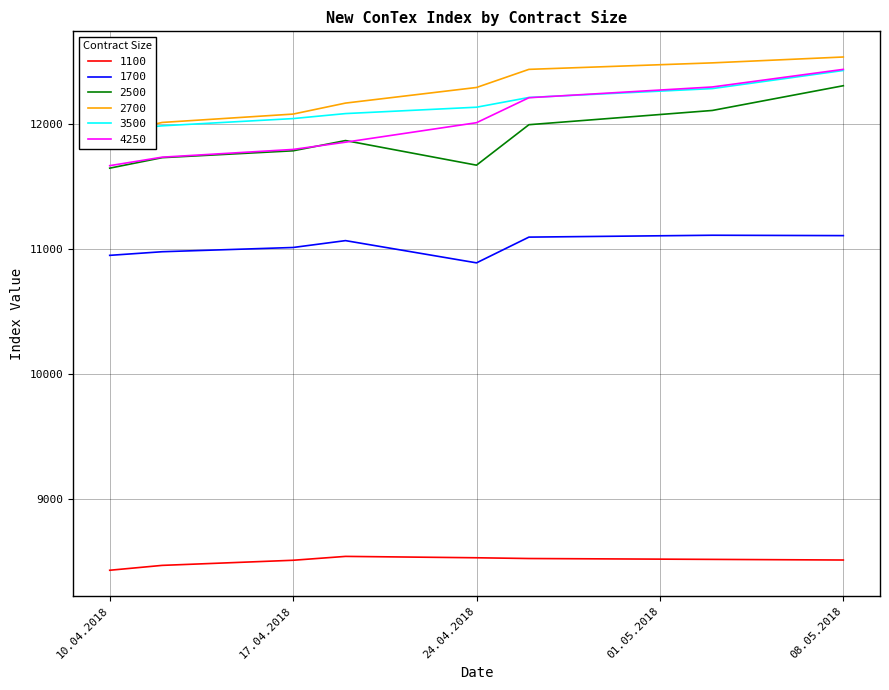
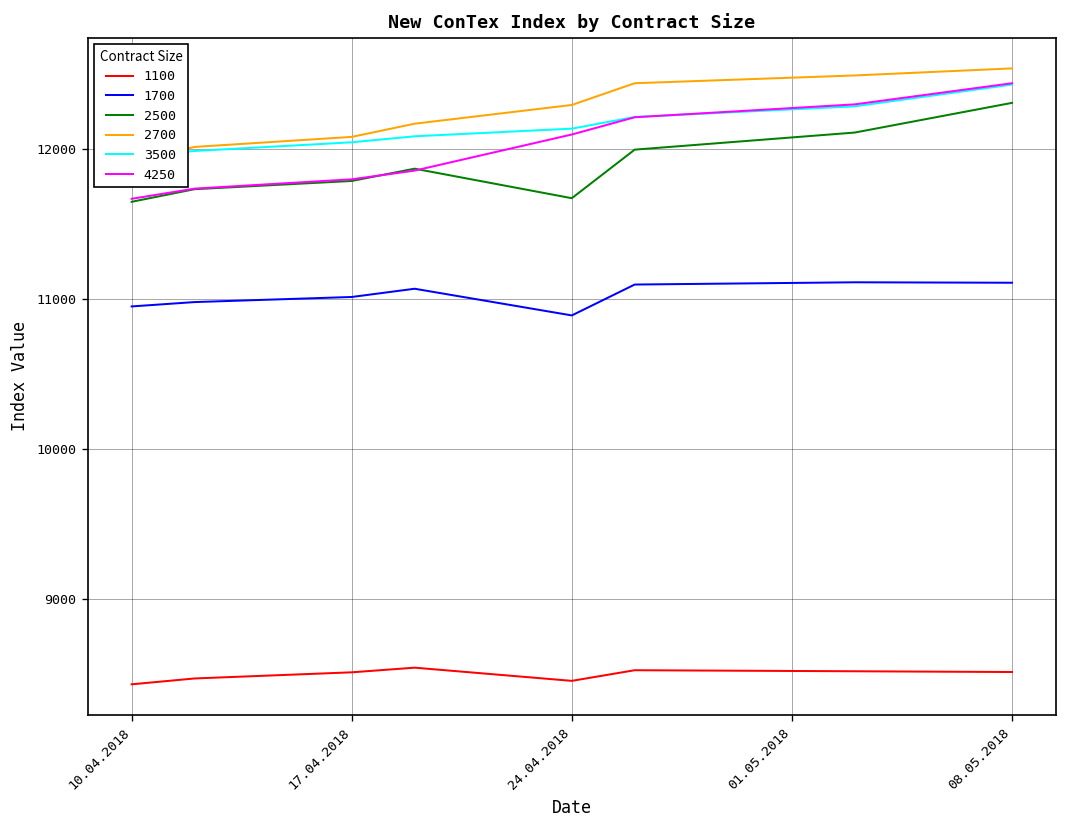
1100, 24.04.2018: 8530 -> 8450
4250, 24.04.2018: 12010 -> 12100
